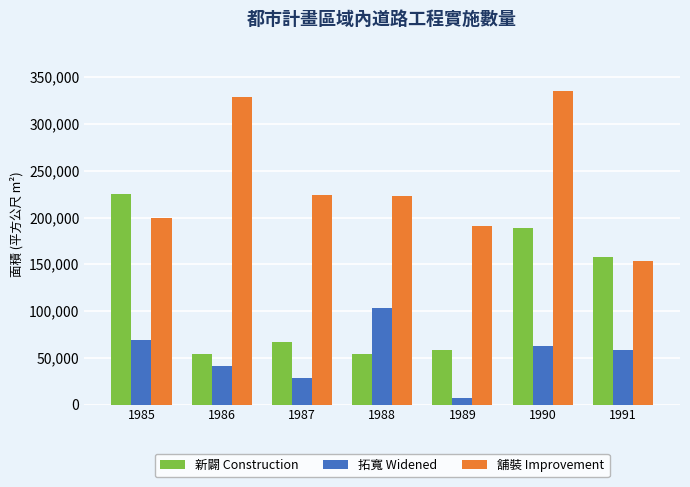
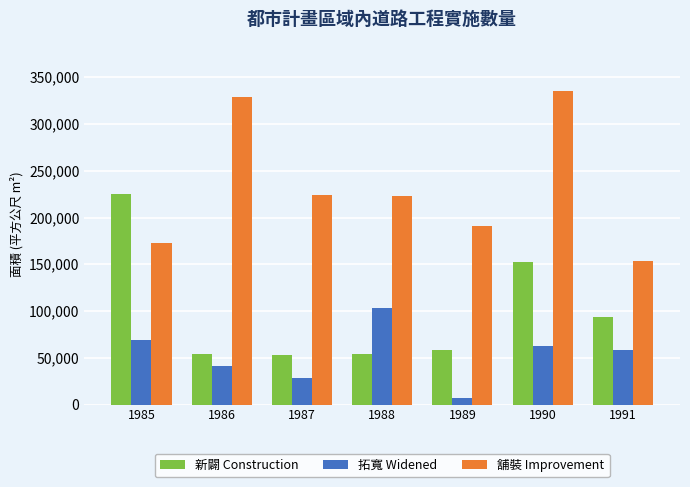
舖裝 Improvement, 1985: 200,000 -> 170,000
新闢 Construction, 1987: 70,000 -> 50,000
新闢 Construction, 1990: 190,000 -> 150,000
新闢 Construction, 1991: 160,000 -> 90,000
